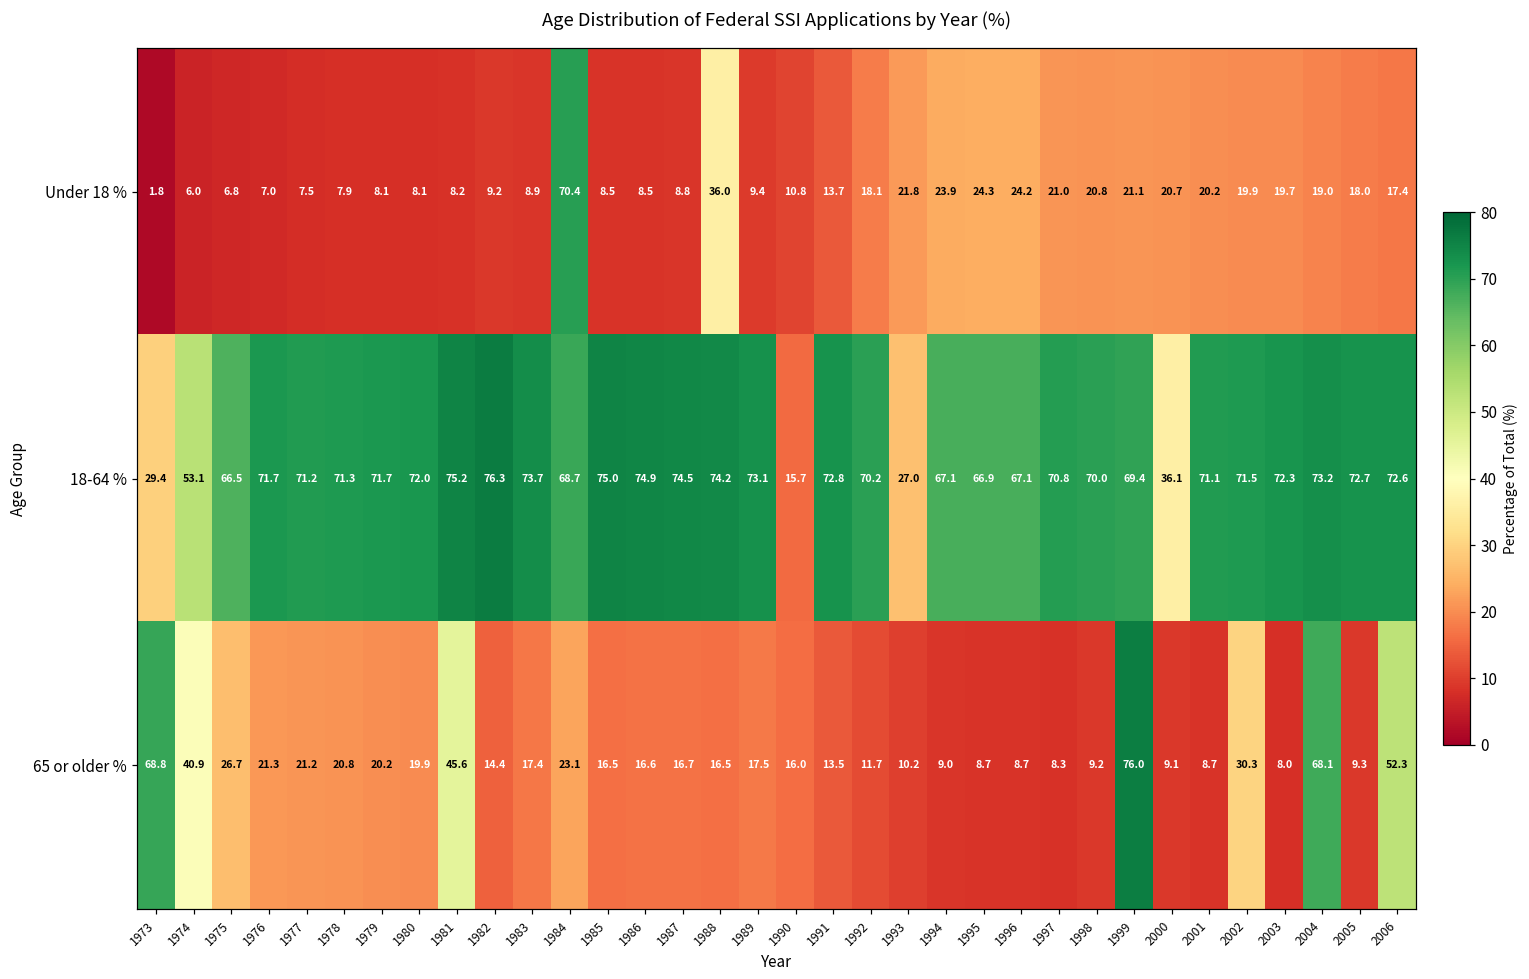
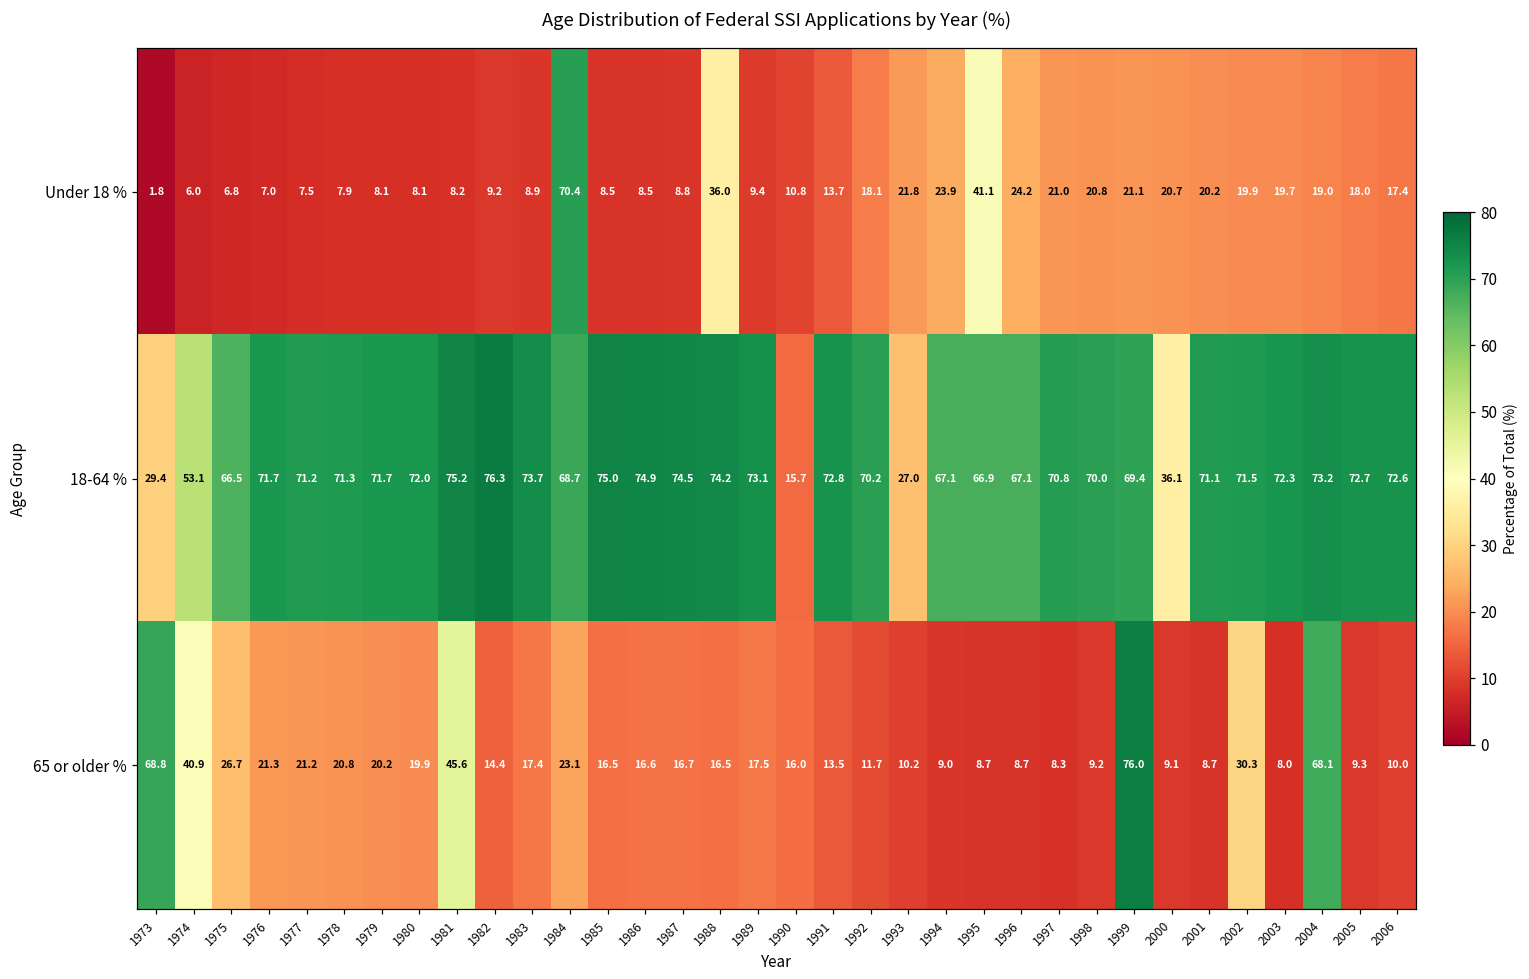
Under 18 %, 1995: 24.3 -> 41.1
65 or older %, 2006: 52.3 -> 10.0
